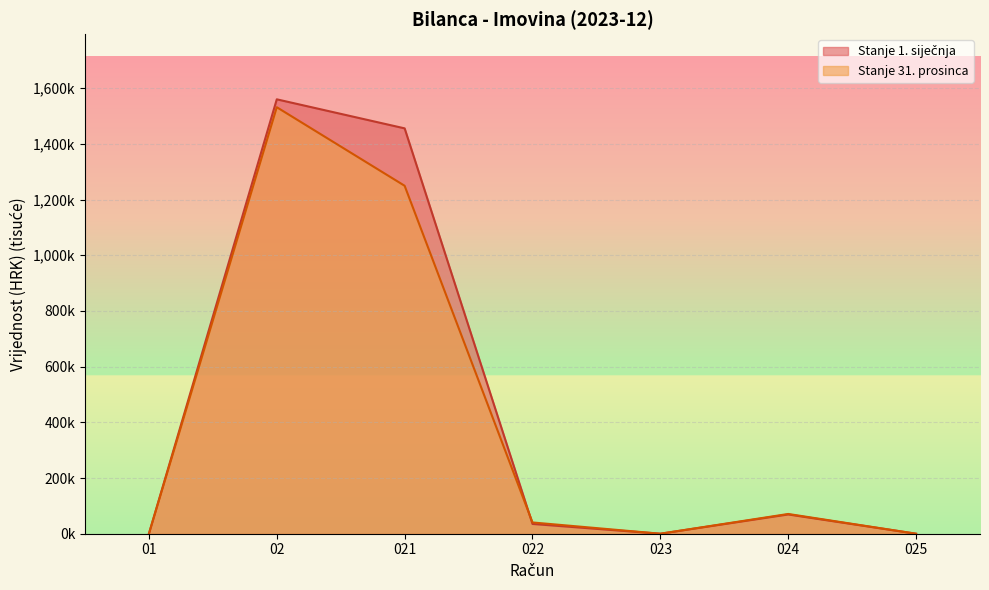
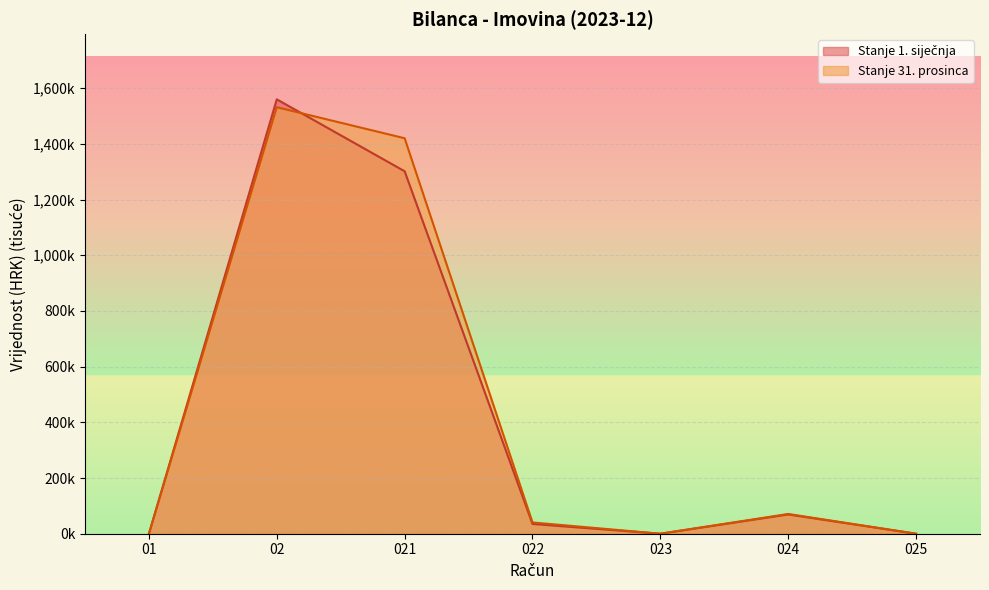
Stanje 1. siječnja, 021: 1,460,000 -> 1,300,000
Stanje 31. prosinca, 021: 1,250,000 -> 1,420,000
